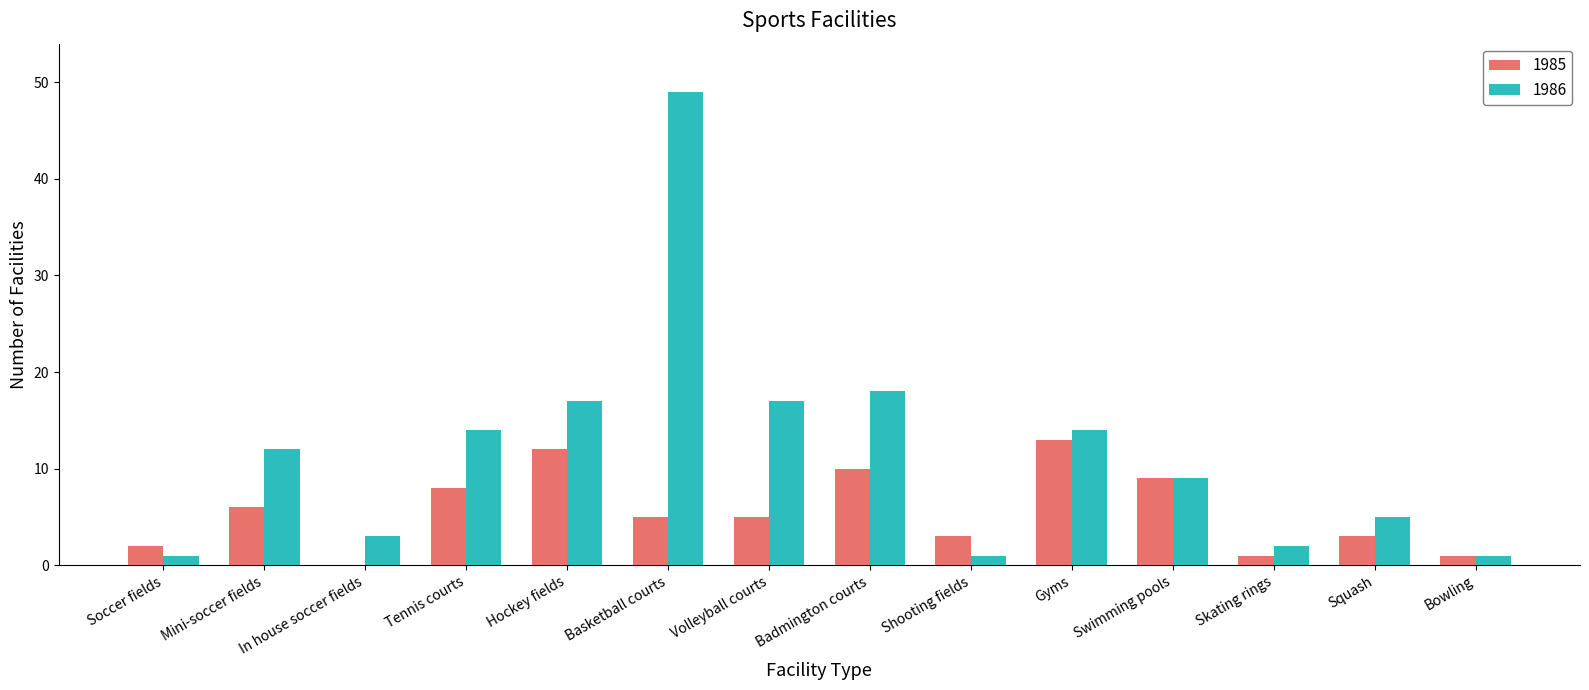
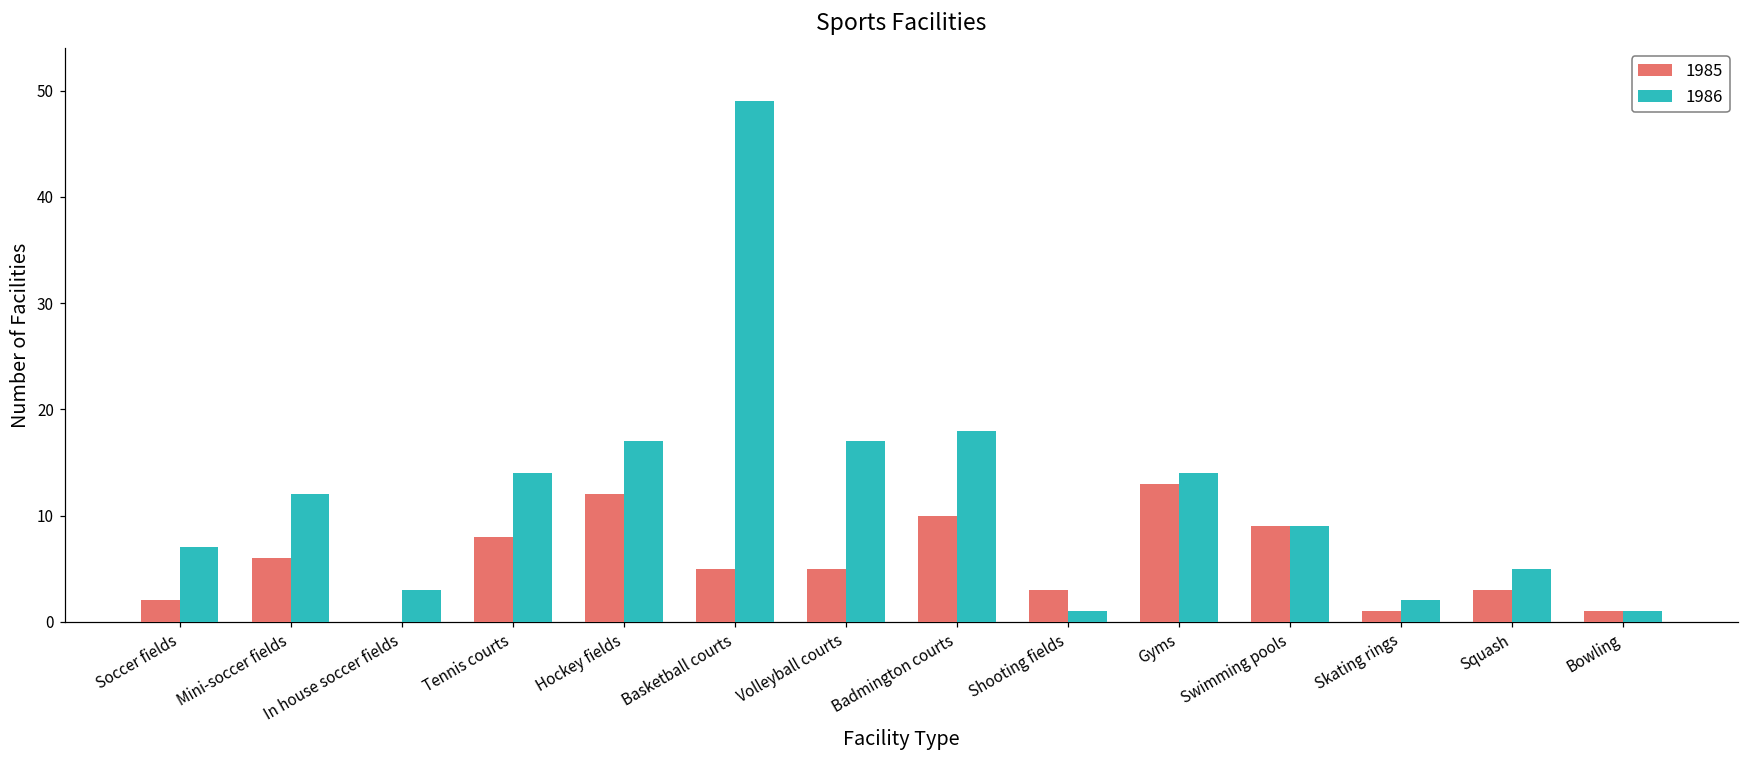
1986, Soccer fields: 1 -> 7
